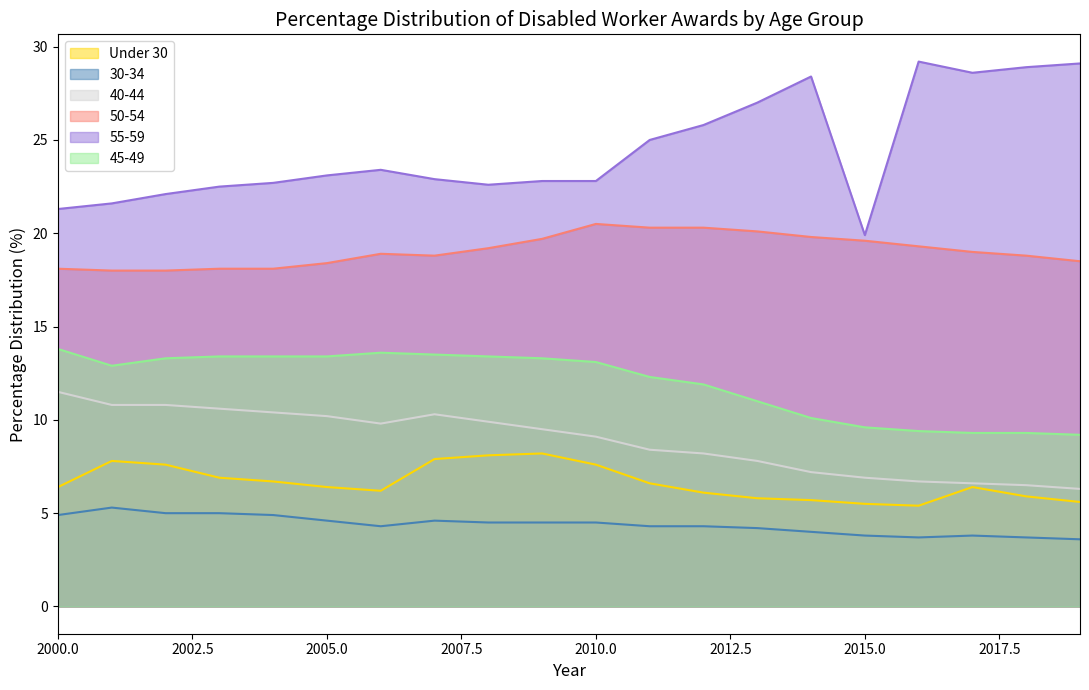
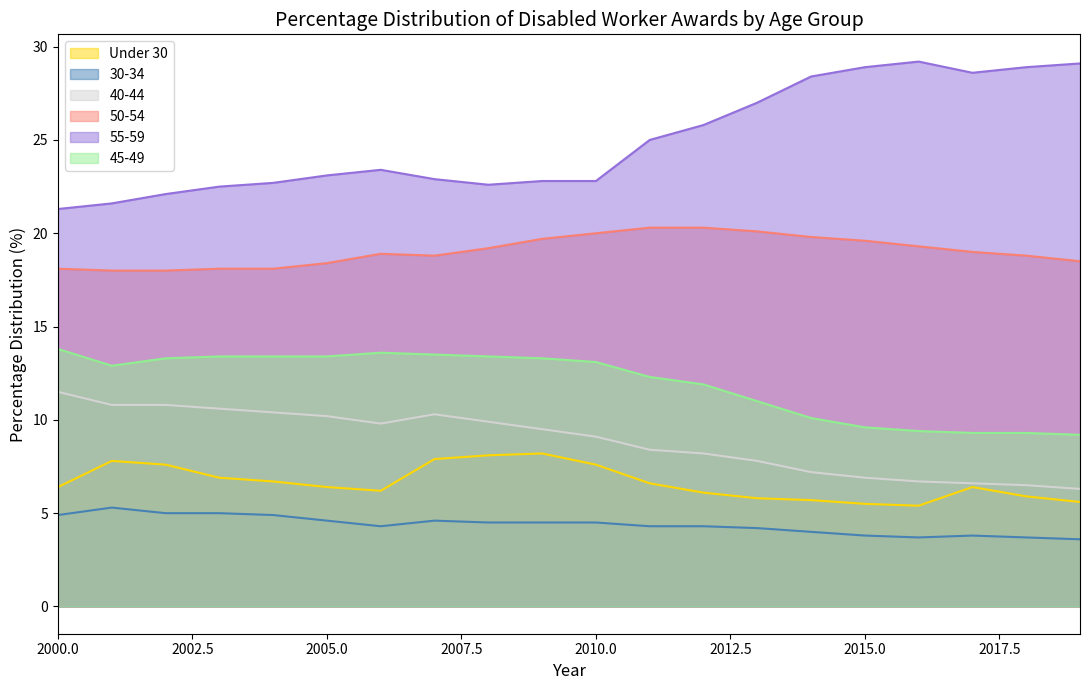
50-54, 2010.0: 20.5 -> 20.0
55-59, 2015.0: 19.9 -> 28.9
